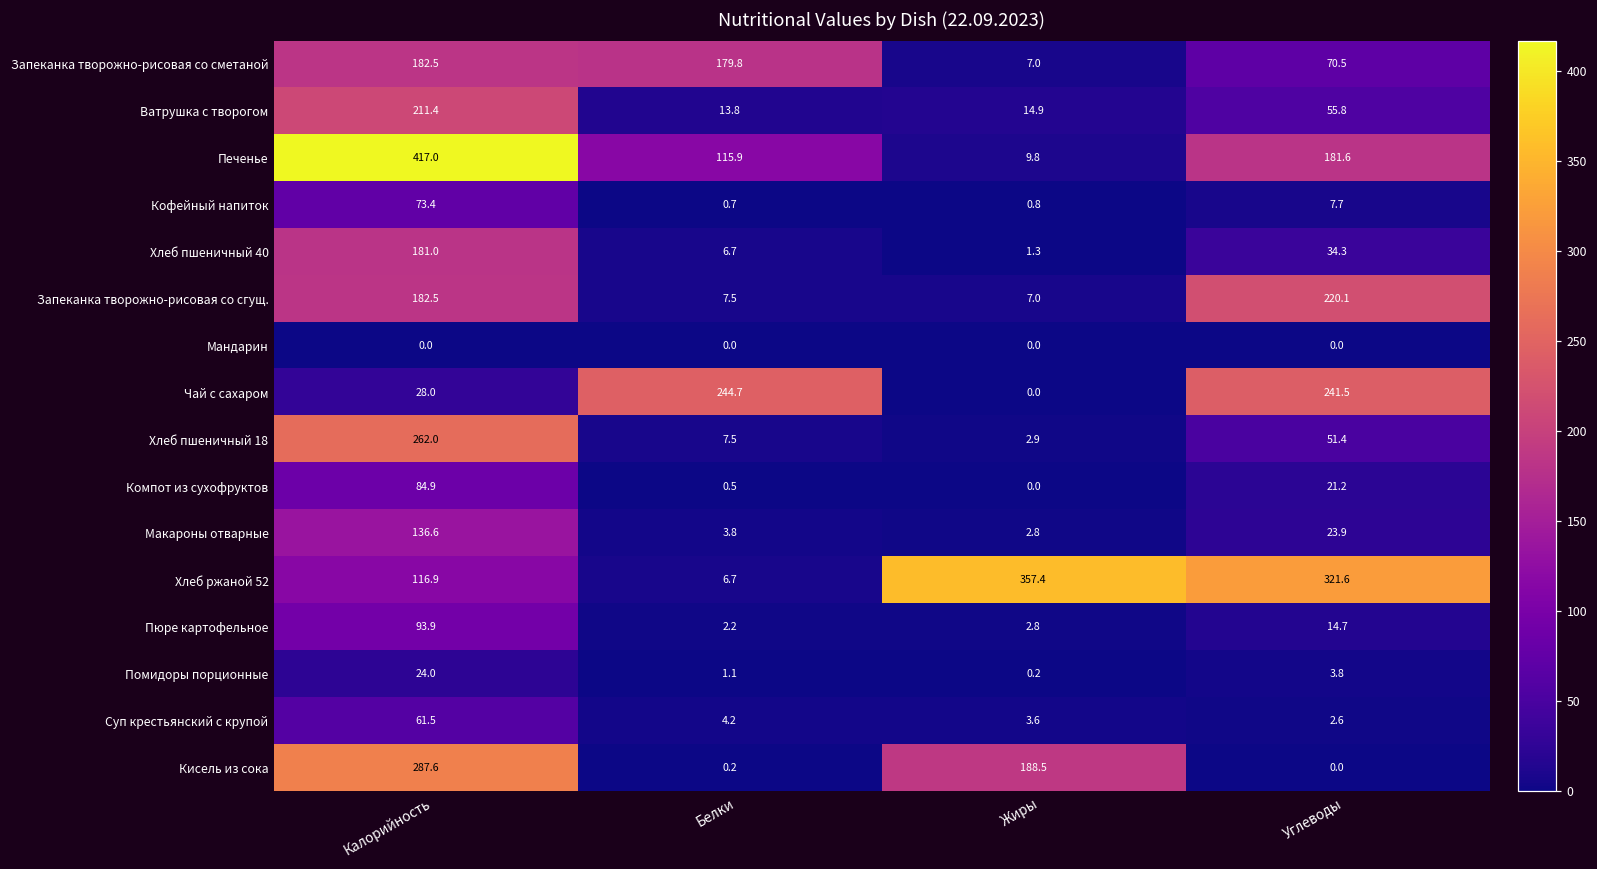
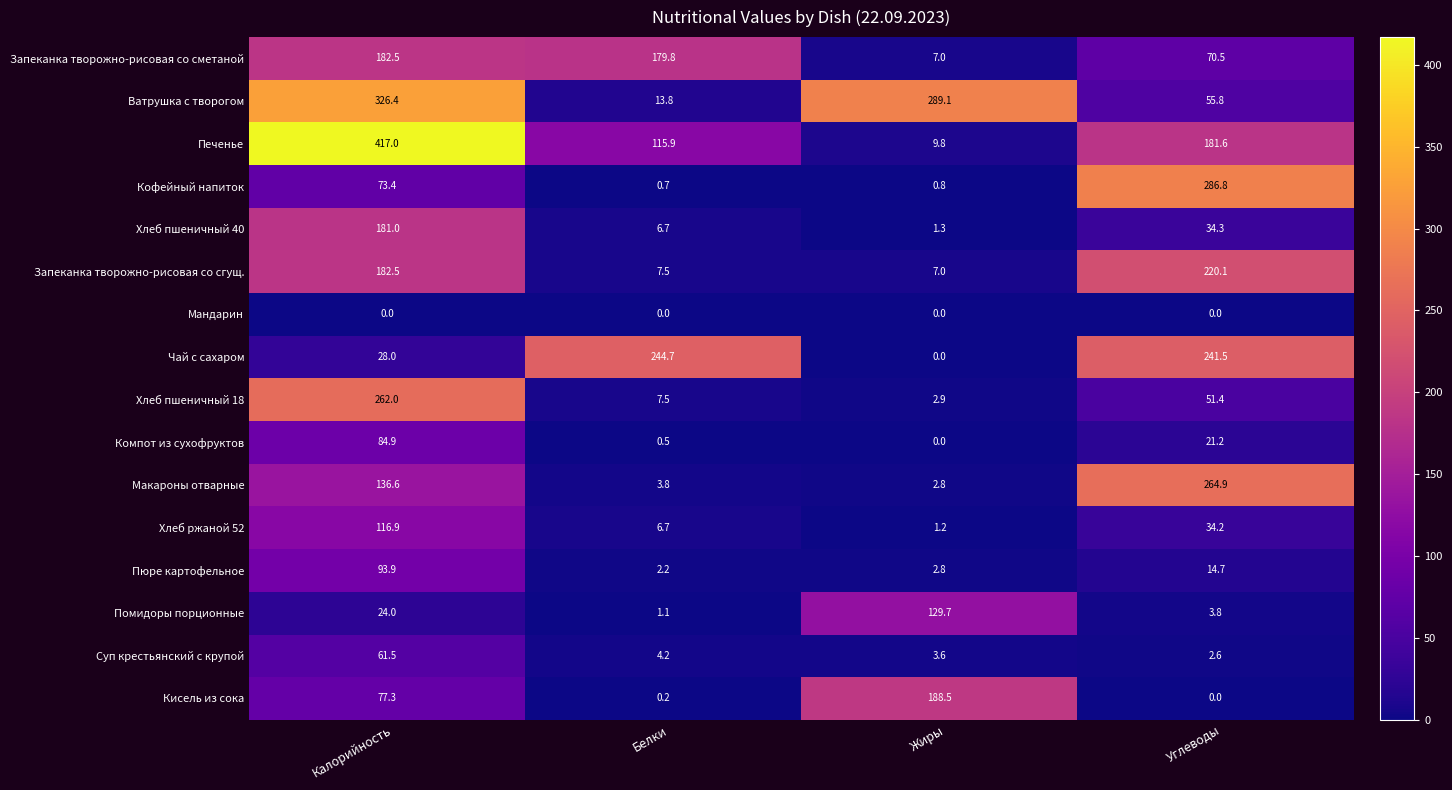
Ватрушка с творогом, Калорийность: 211.4 -> 326.4
Ватрушка с творогом, Жиры: 14.9 -> 289.1
Кофейный напиток, Углеводы: 7.7 -> 286.8
Макароны отварные, Углеводы: 23.9 -> 264.9
Хлеб ржаной 52, Жиры: 357.4 -> 1.2
Хлеб ржаной 52, Углеводы: 321.6 -> 34.2
Помидоры порционные, Жиры: 0.2 -> 129.7
Кисель из сока, Калорийность: 287.6 -> 77.3
